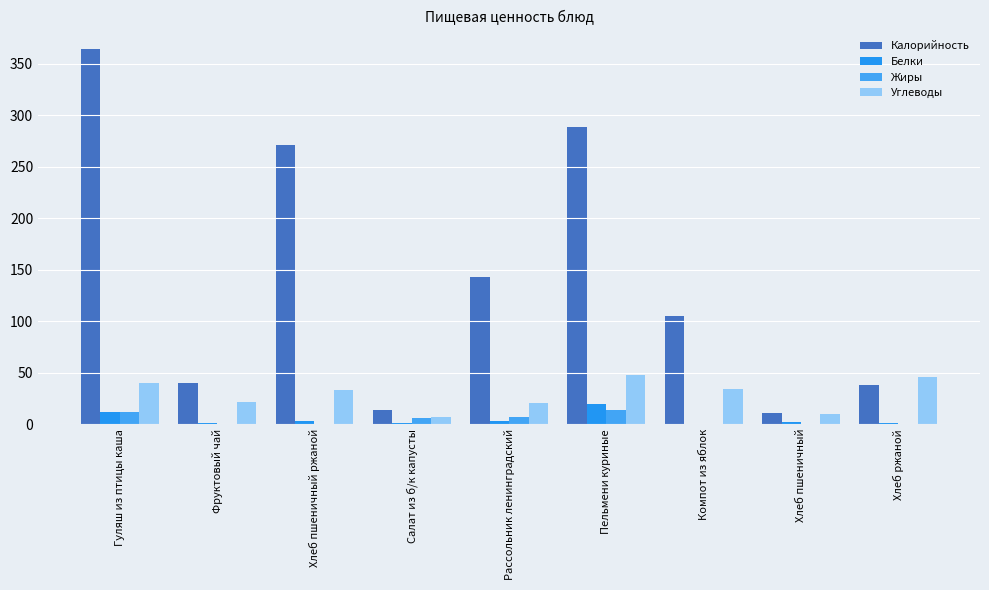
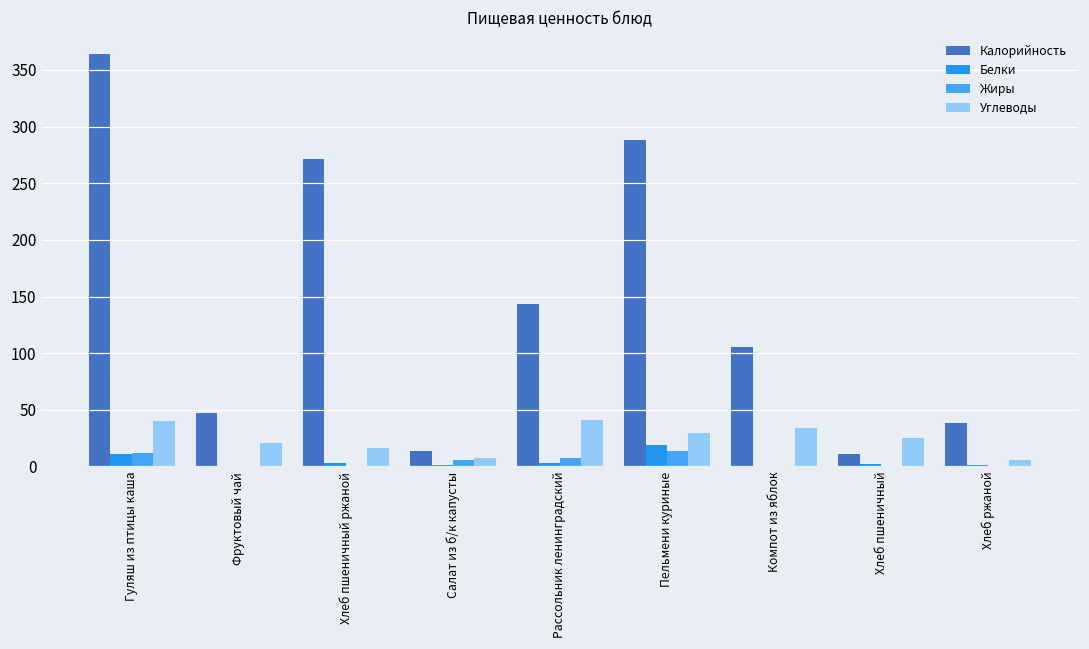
Калорийность, Фруктовый чай: 39 -> 48
Углеводы, Хлеб пшеничный ржаной: 33 -> 16
Углеводы, Рассольник ленинградский: 20 -> 41
Углеводы, Пельмени куриные: 47 -> 29
Углеводы, Хлеб пшеничный: 10 -> 25
Углеводы, Хлеб ржаной: 46 -> 6
